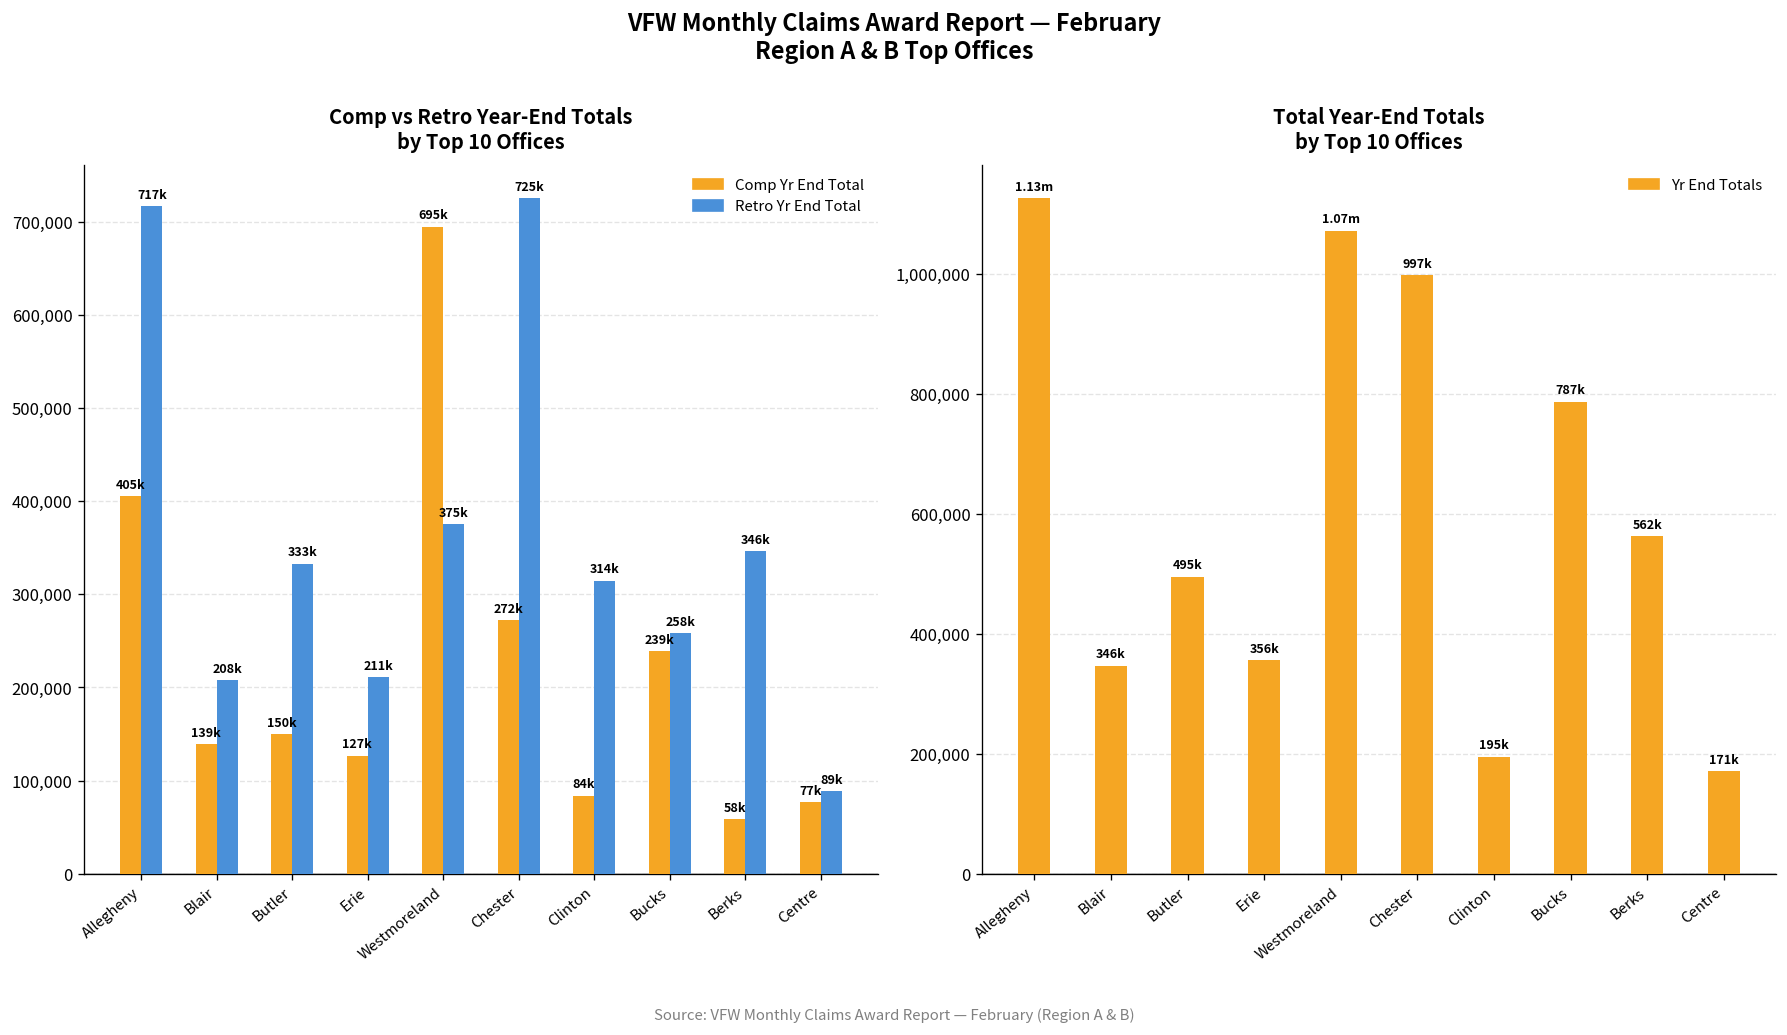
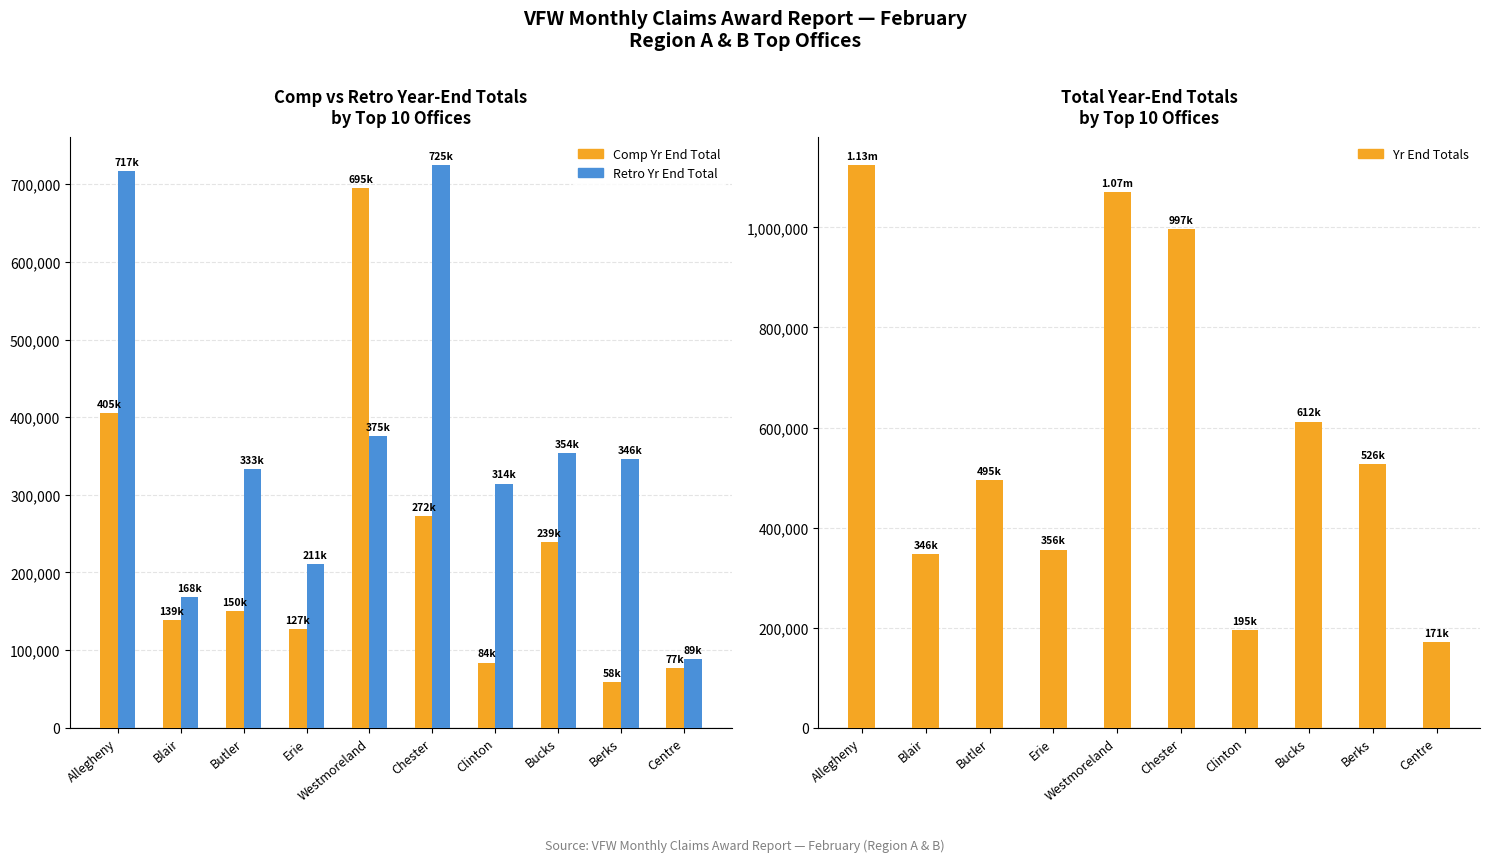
Comp vs Retro Year-End Totals by Top 10 Offices, Retro Yr End Total, Blair: 208k -> 168k
Comp vs Retro Year-End Totals by Top 10 Offices, Retro Yr End Total, Bucks: 258k -> 354k
Total Year-End Totals by Top 10 Offices, Bucks: 787k -> 612k
Total Year-End Totals by Top 10 Offices, Berks: 562k -> 526k
